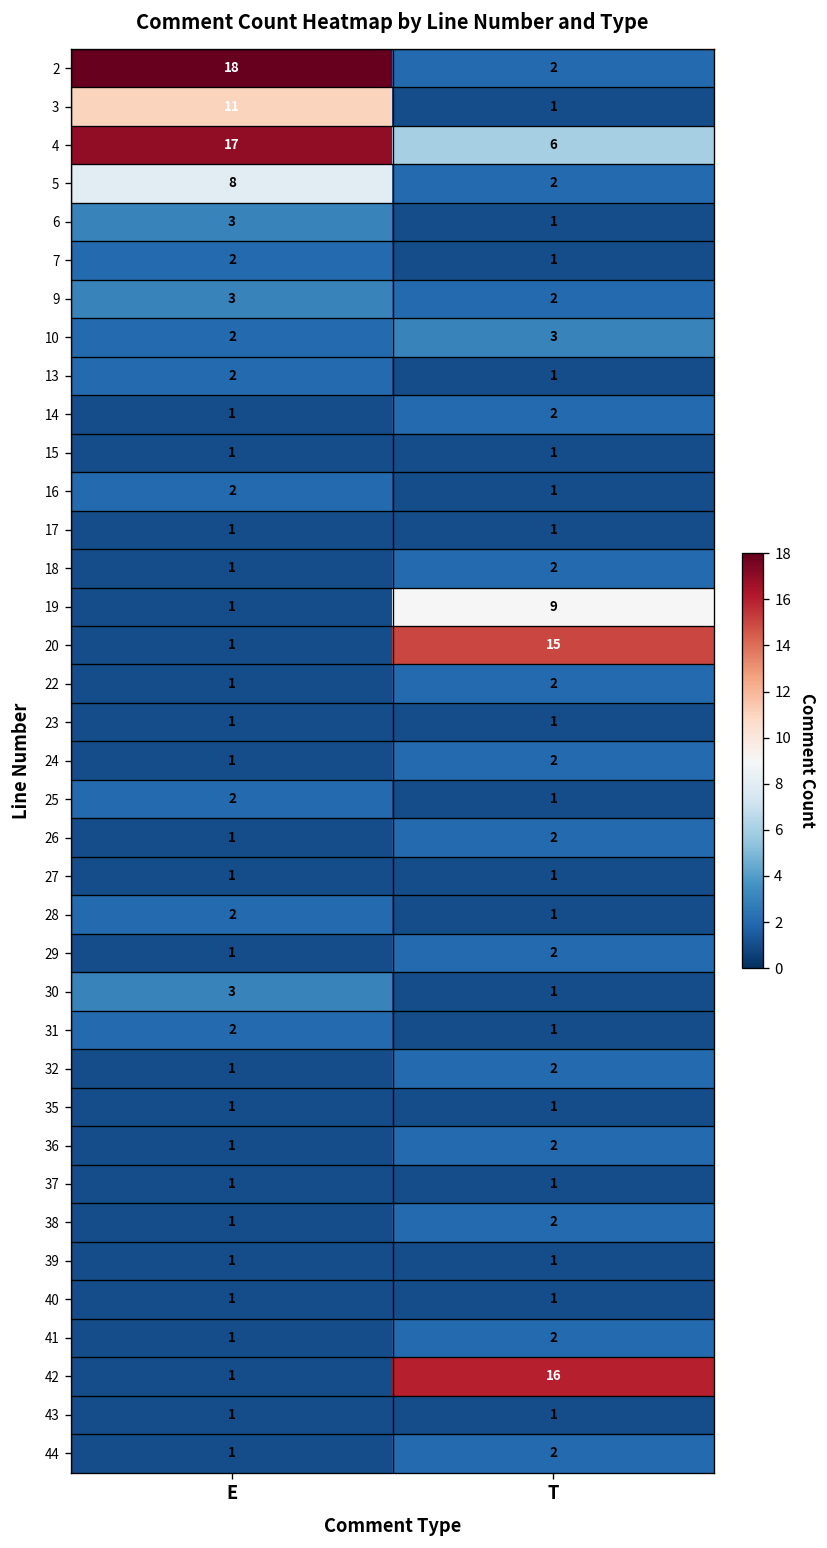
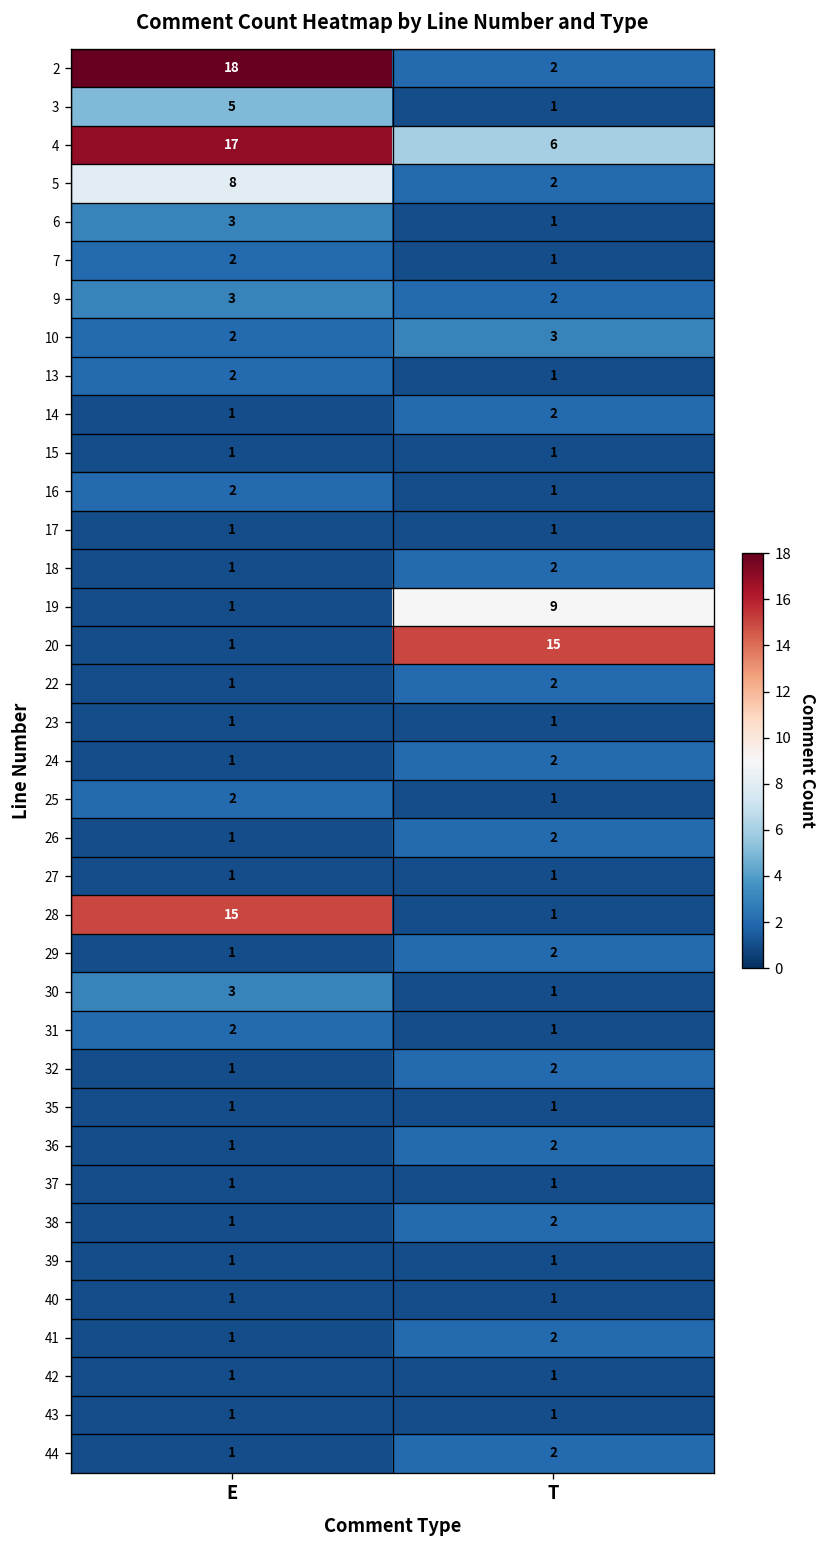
3, E: 11 -> 5
28, E: 2 -> 15
42, T: 16 -> 1
